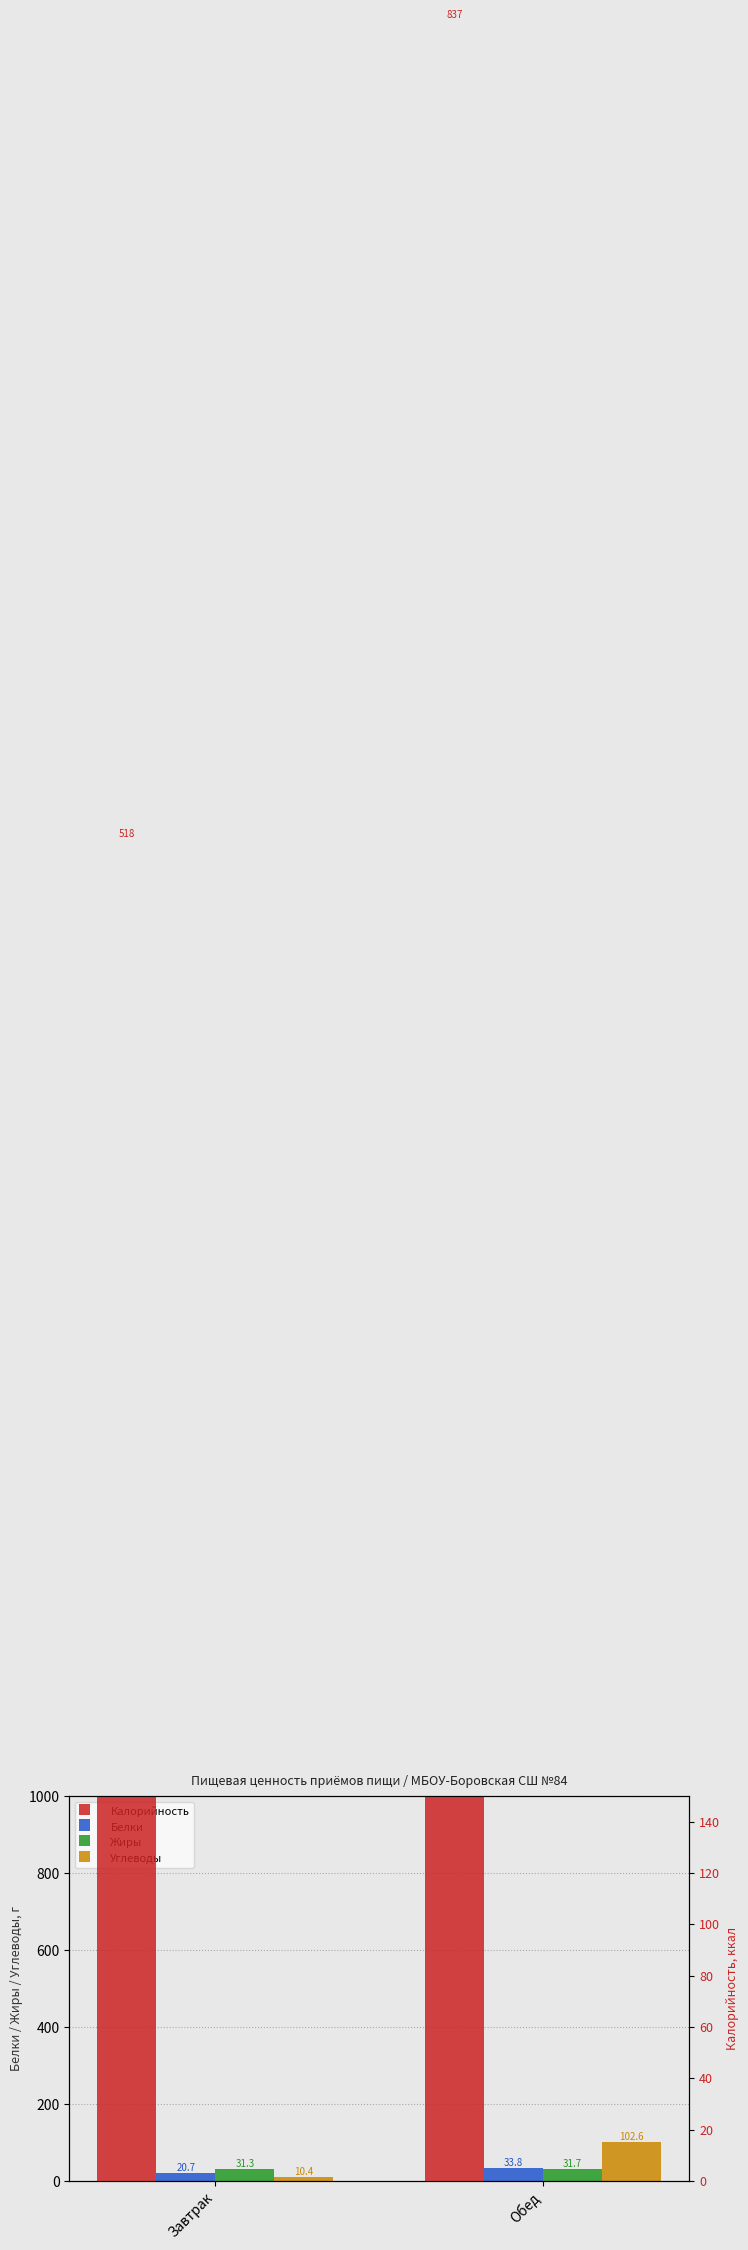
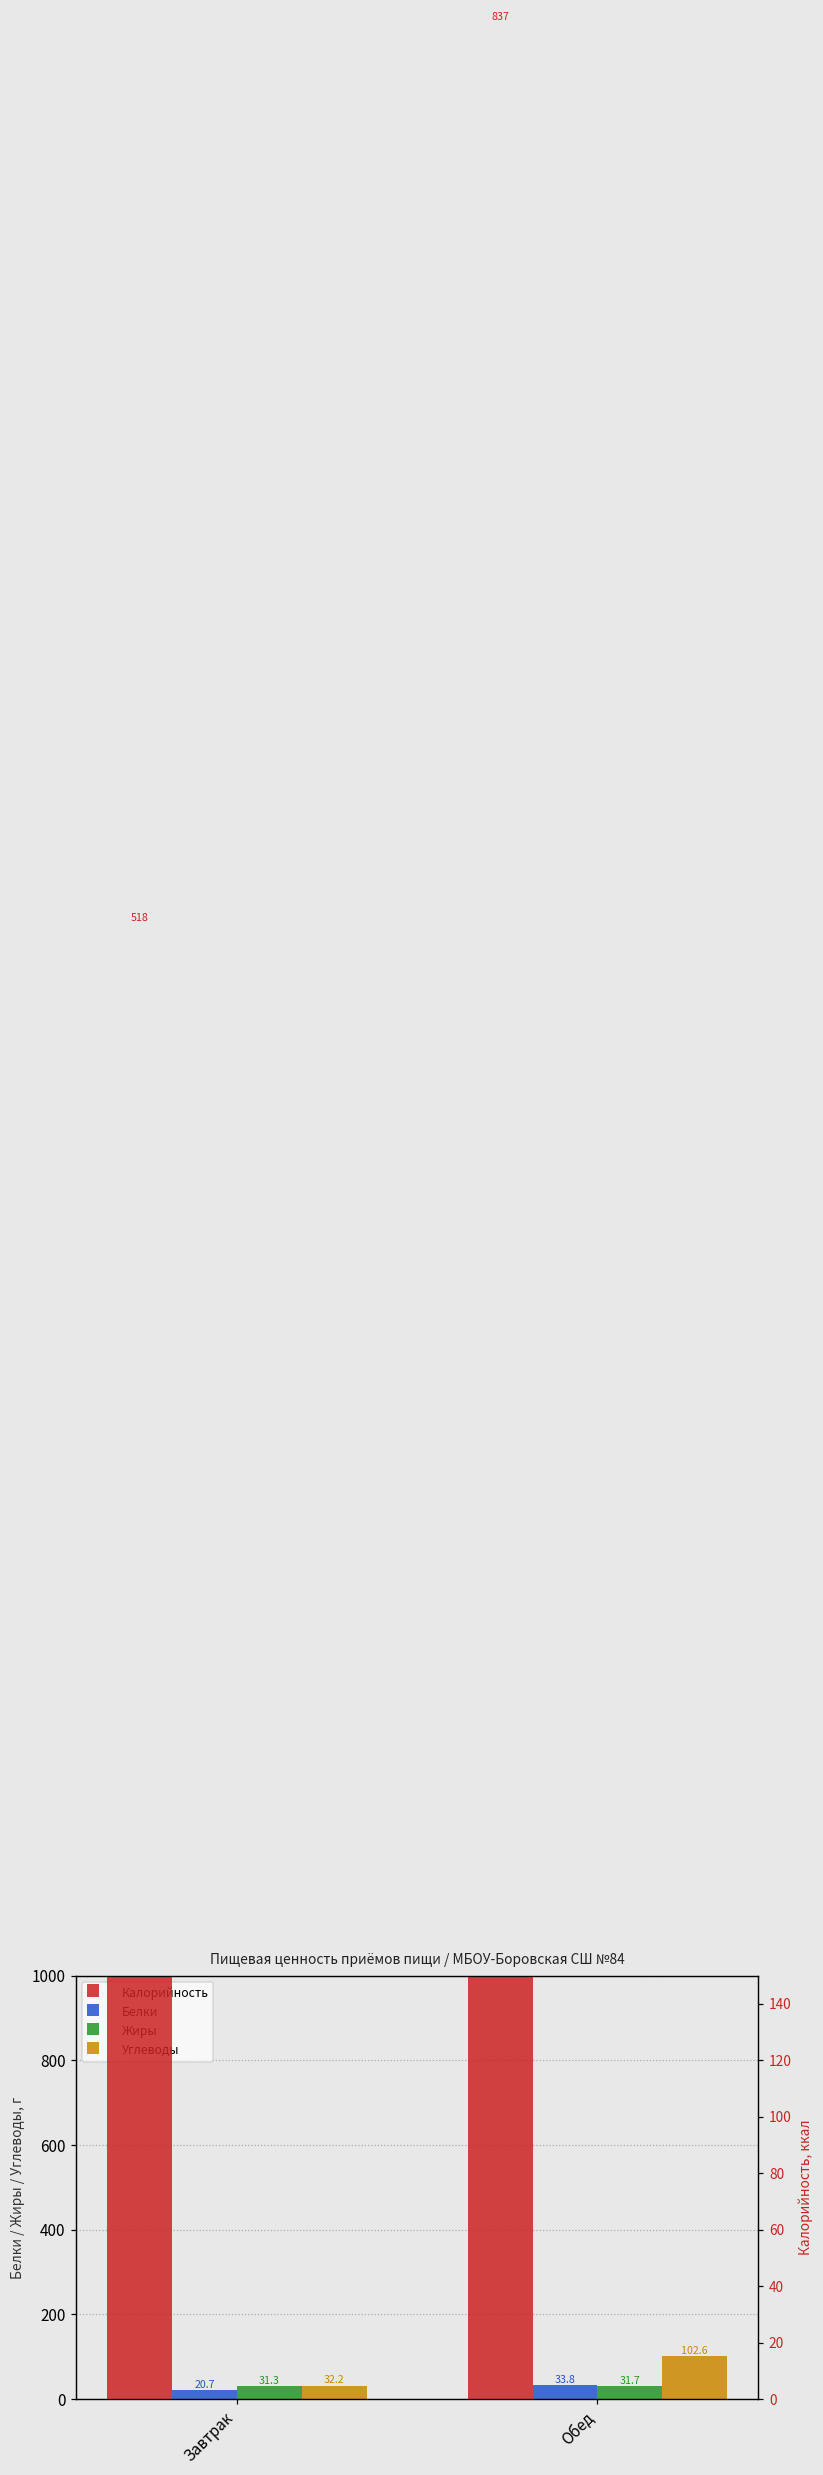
Углеводы, Завтрак: 10.4 -> 32.2
